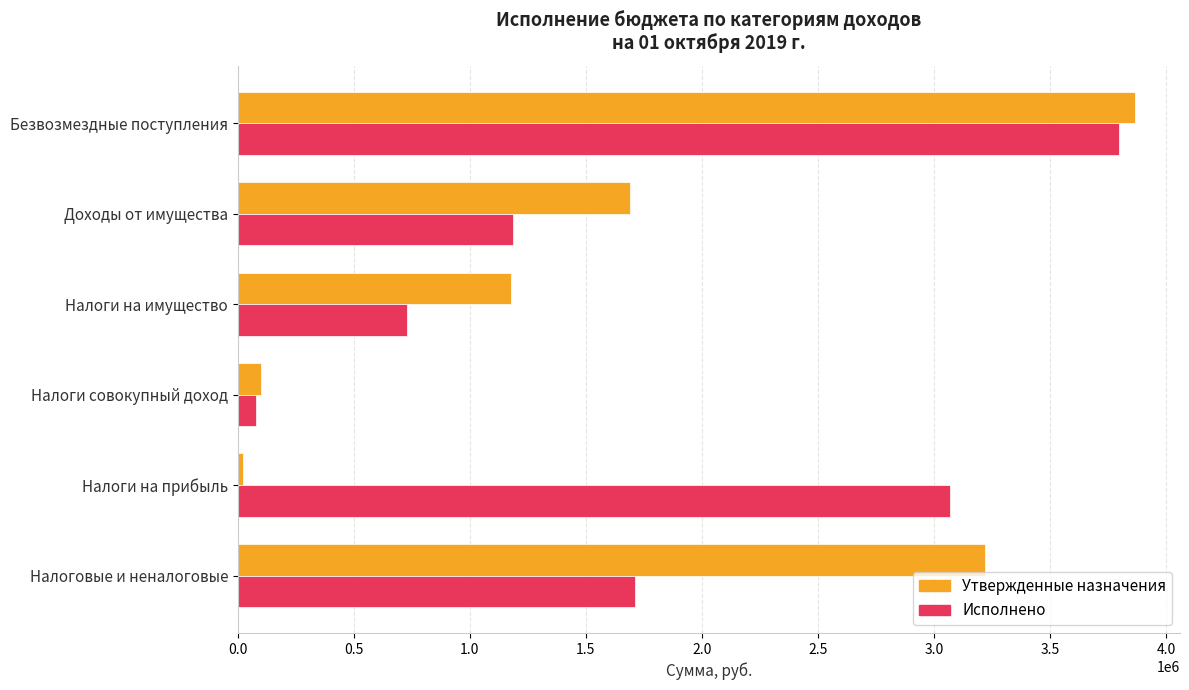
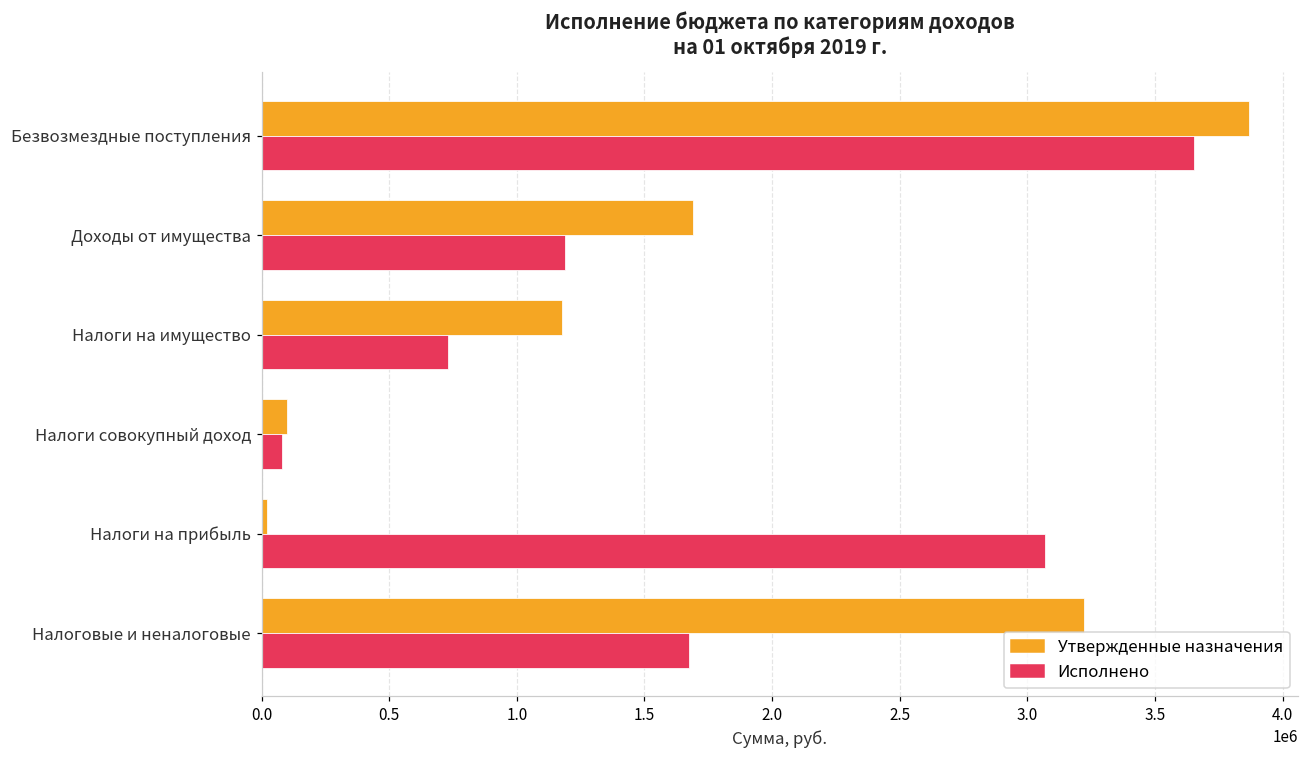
Исполнено, Безвозмездные поступления: 3800000 -> 3650000
Исполнено, Налоговые и неналоговые: 1710000 -> 1670000
